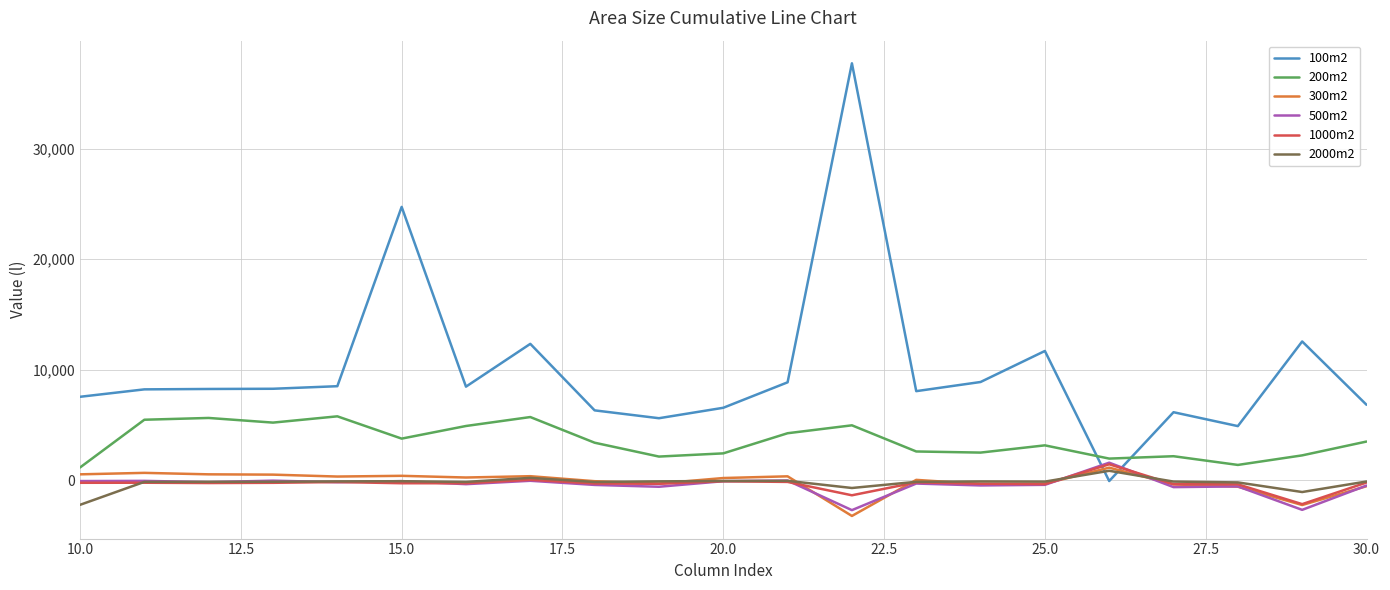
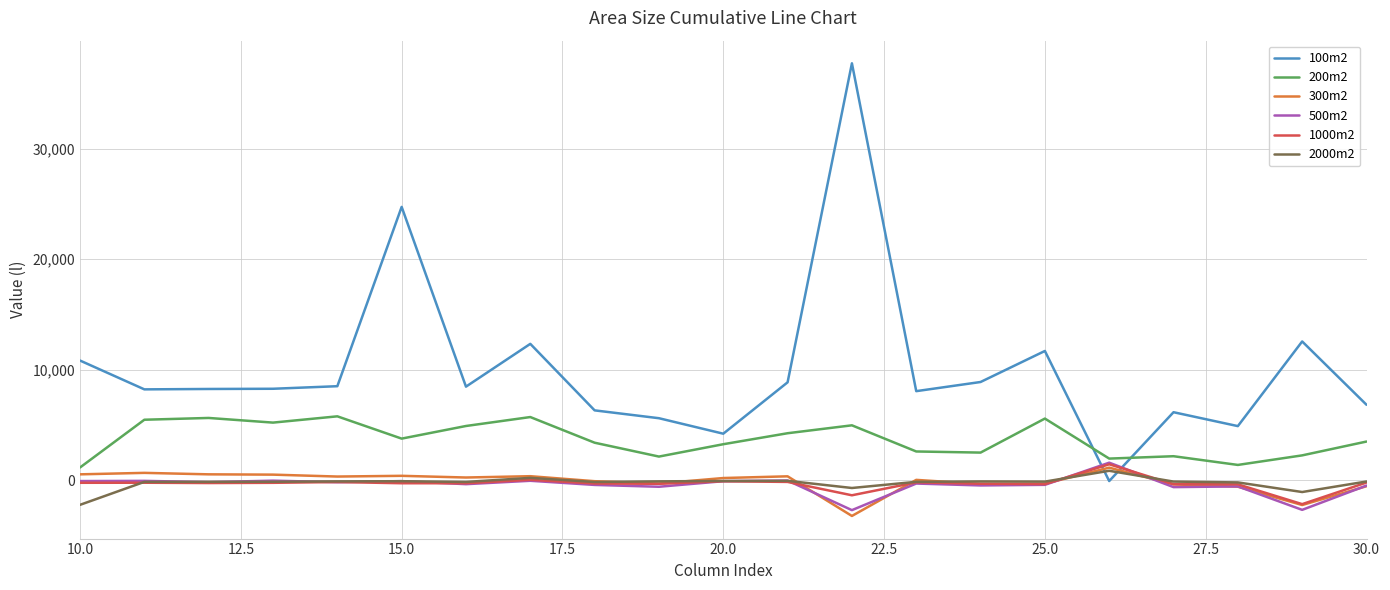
100m2, 10.0: 7,600 -> 10,800
100m2, 20.0: 6,600 -> 4,200
200m2, 20.0: 2,400 -> 3,300
200m2, 25.0: 3,200 -> 5,600
